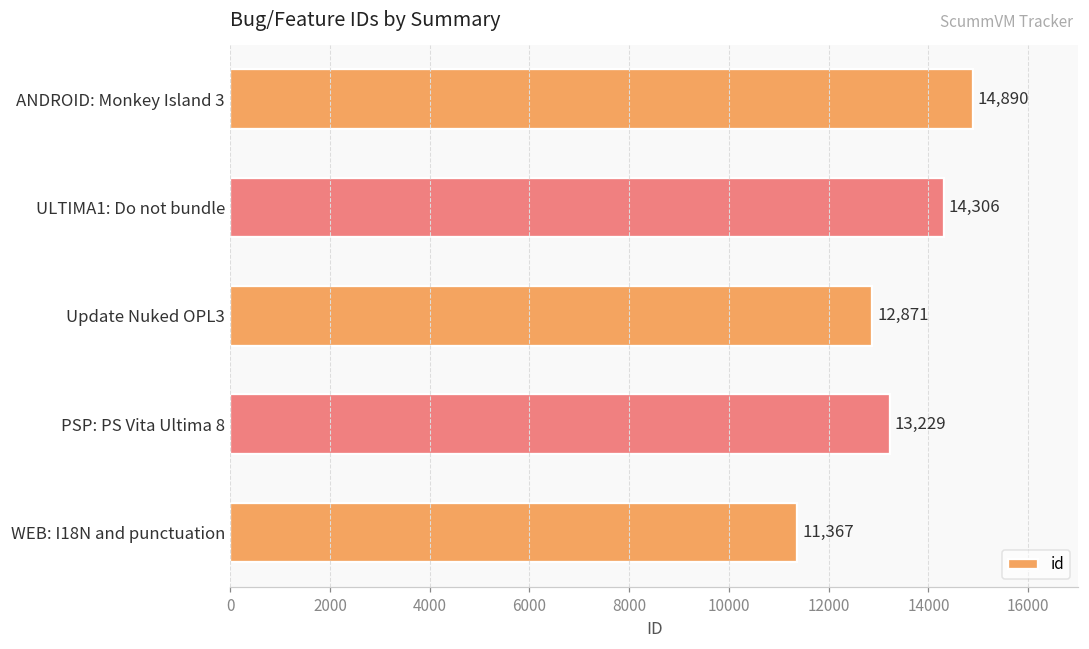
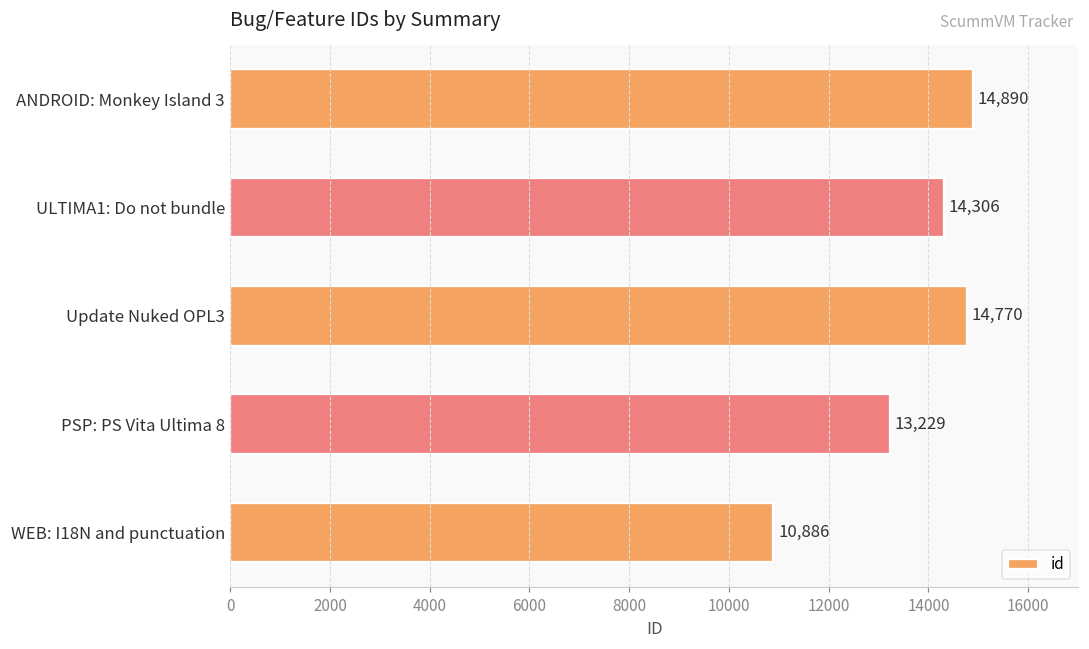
Update Nuked OPL3: 12,871 -> 14,770
WEB: I18N and punctuation: 11,367 -> 10,886
